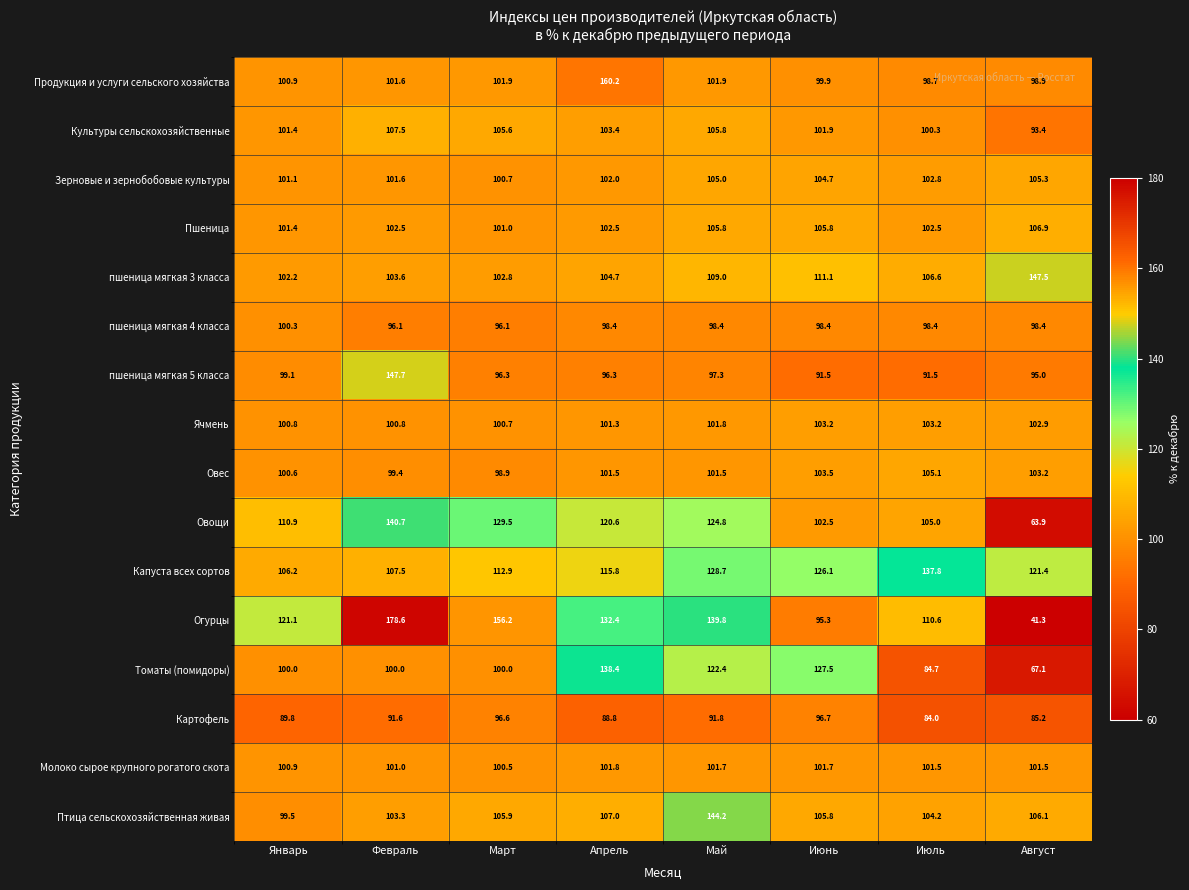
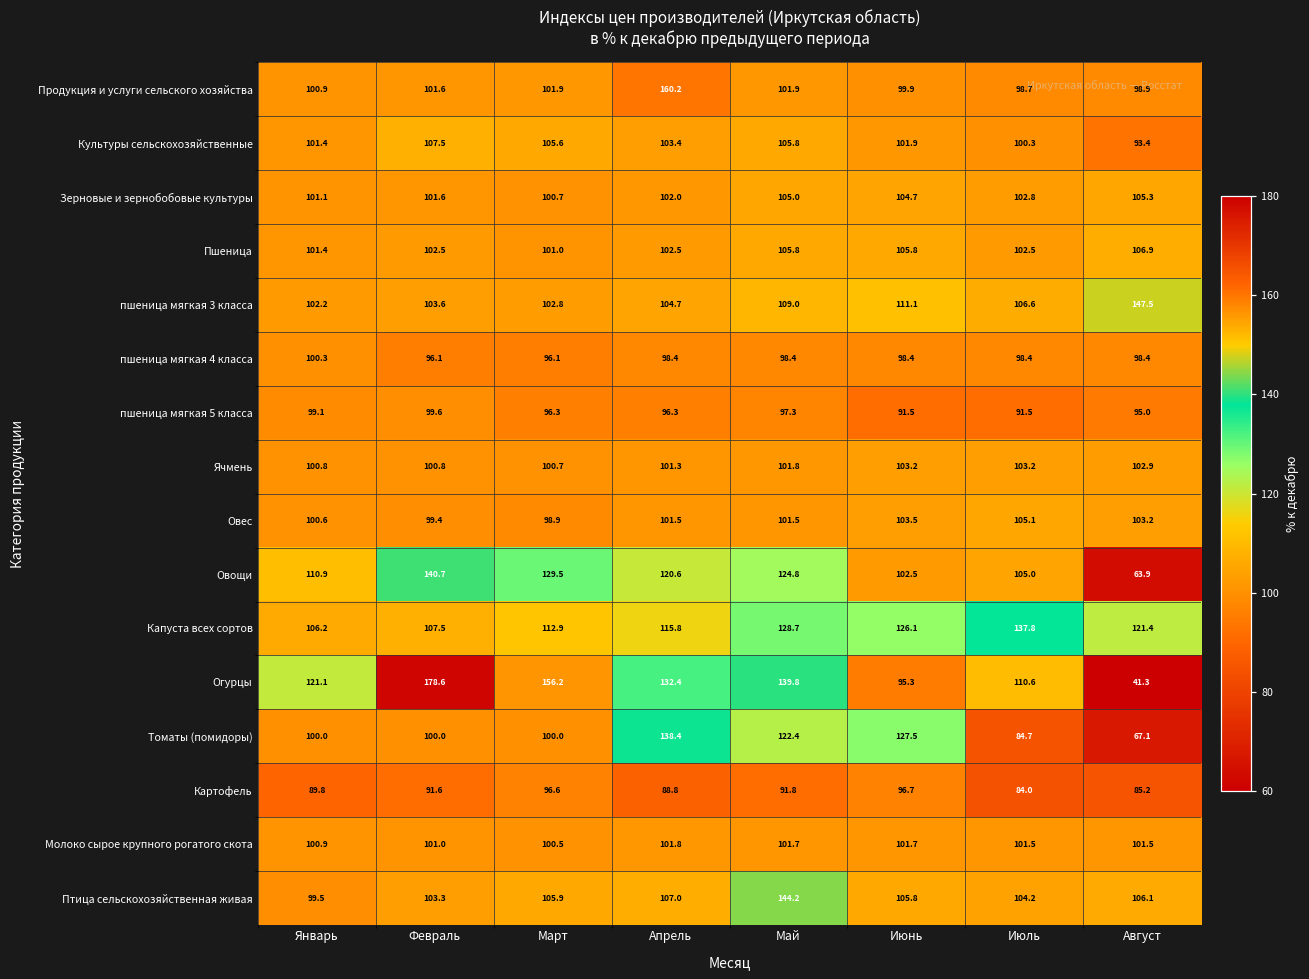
пшеница мягкая 5 класса, Февраль: 147.7 -> 99.6
